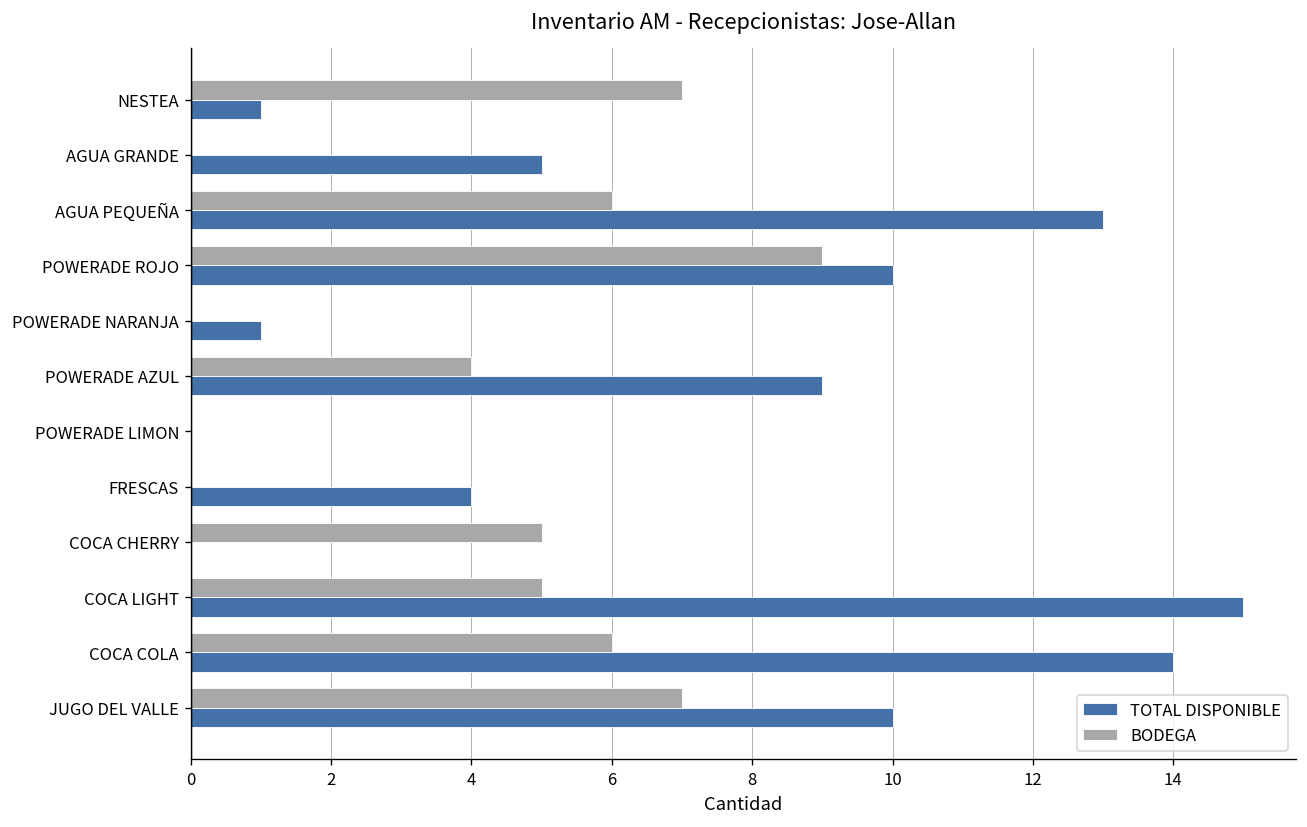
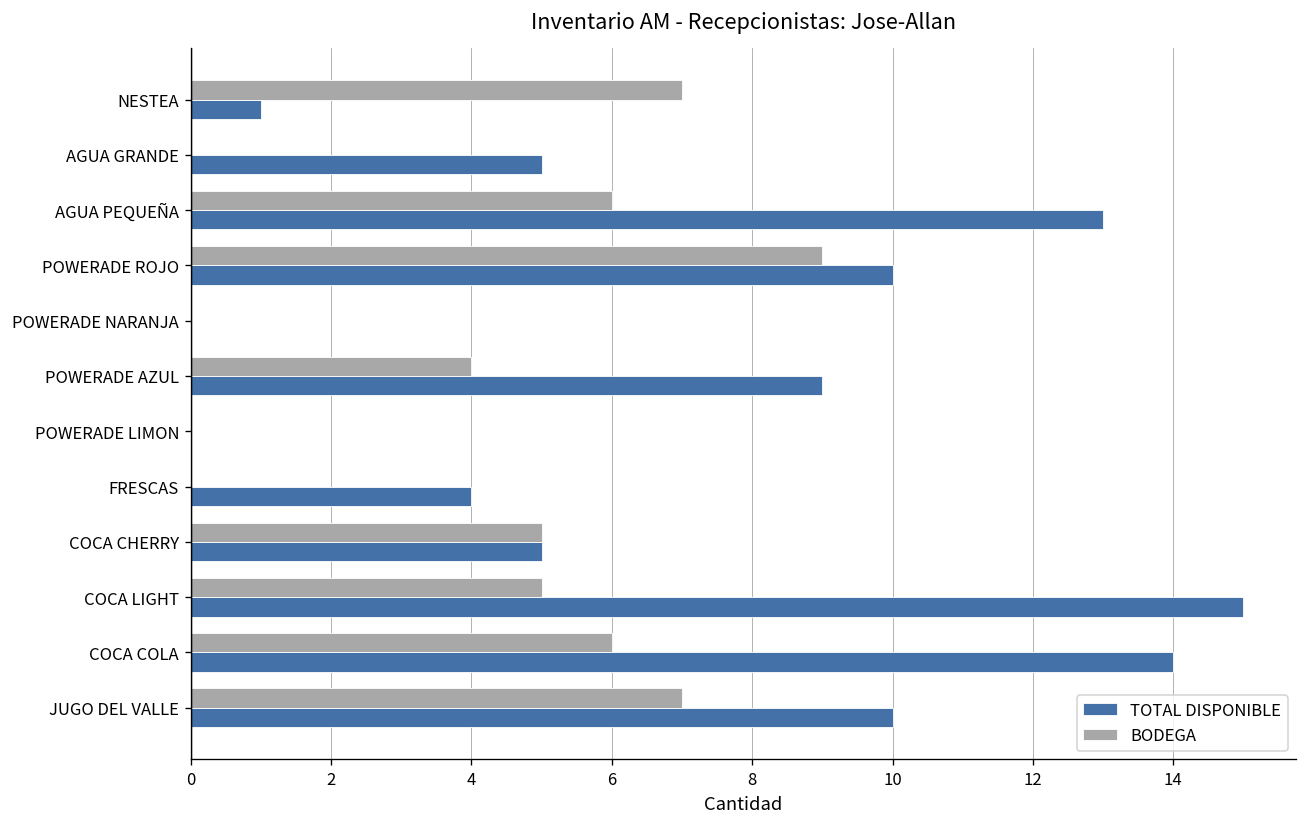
TOTAL DISPONIBLE, POWERADE NARANJA: 1 -> 0
TOTAL DISPONIBLE, COCA CHERRY: 0 -> 5
